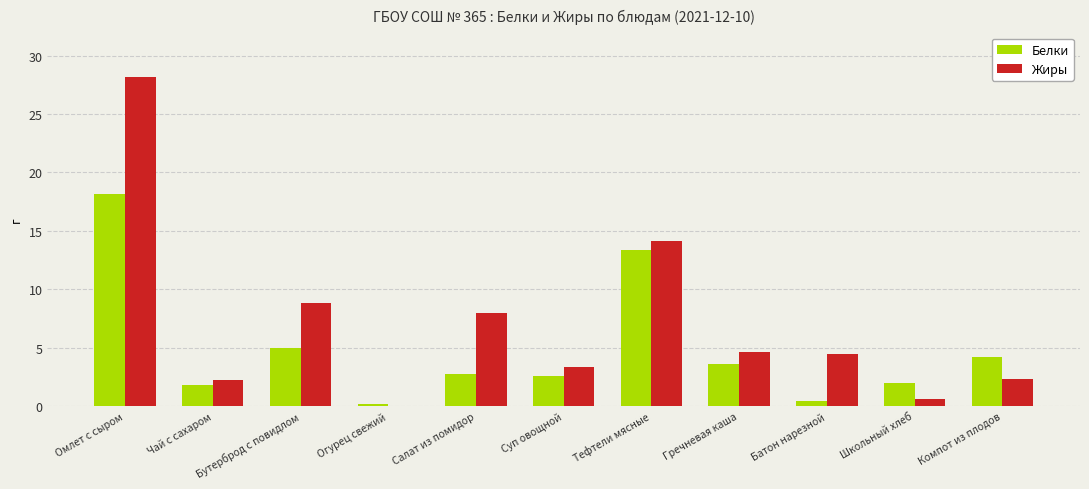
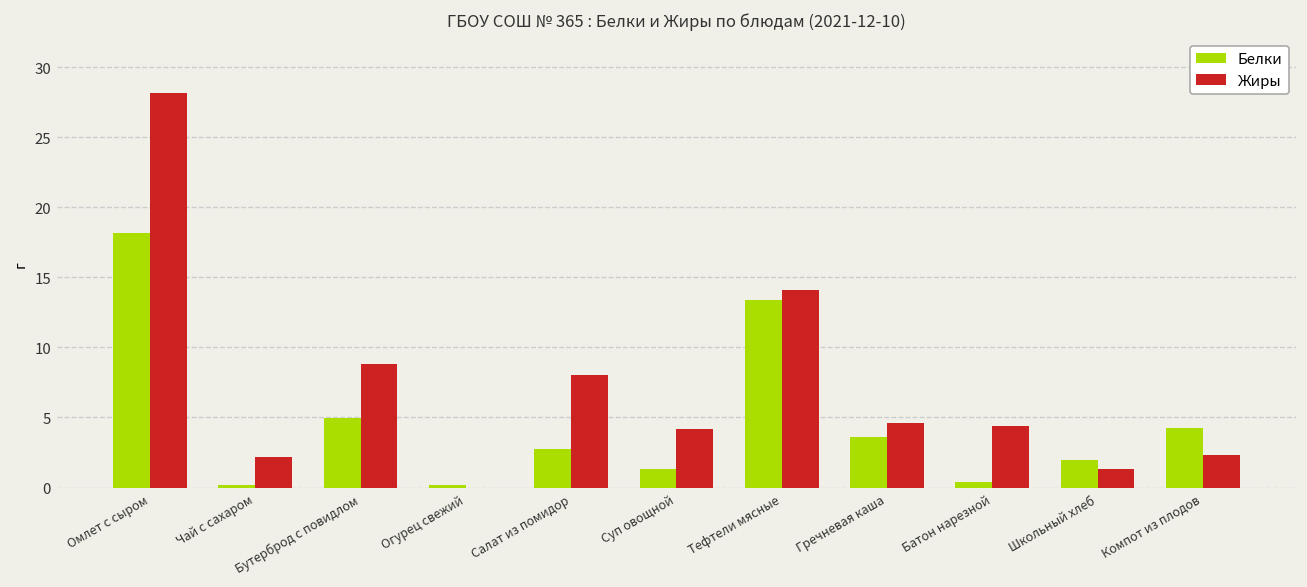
Белки, Чай с сахаром: 1.8 -> 0.2
Белки, Суп овощной: 2.6 -> 1.3
Жиры, Суп овощной: 3.4 -> 4.2
Жиры, Школьный хлеб: 0.6 -> 1.3
